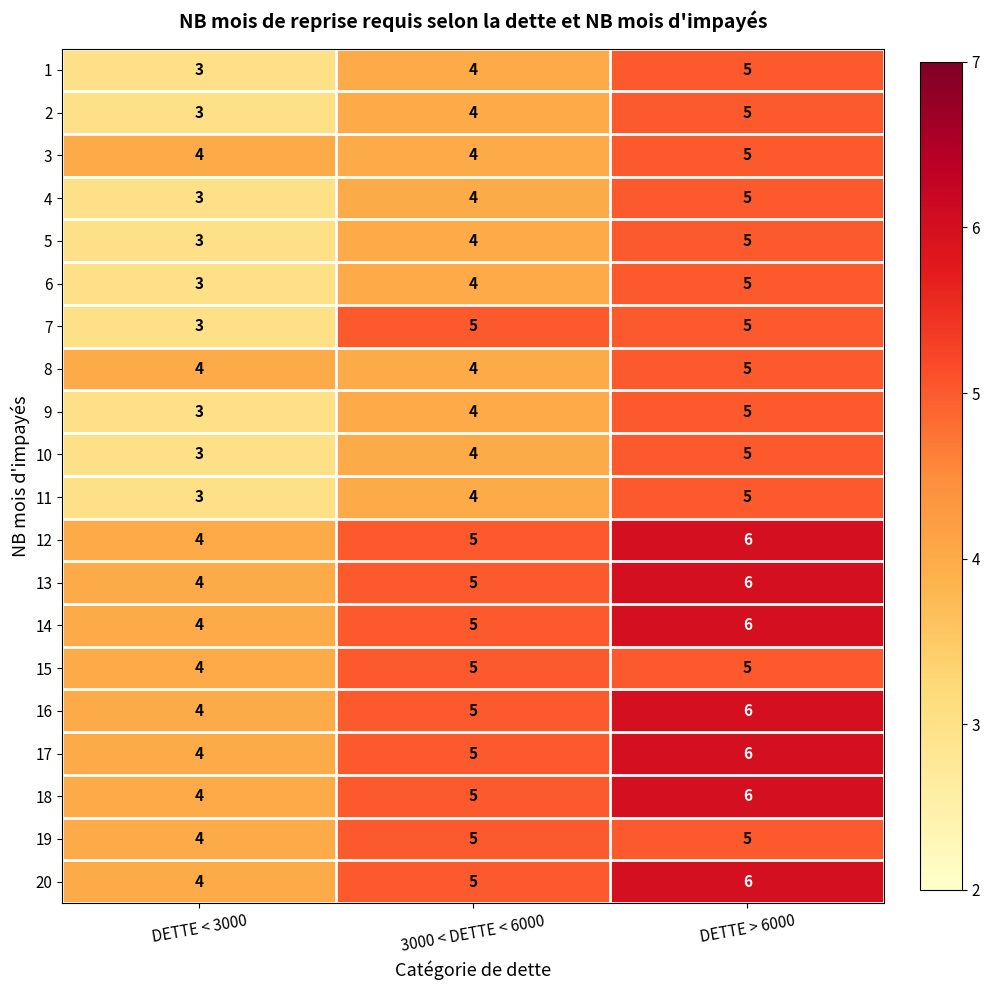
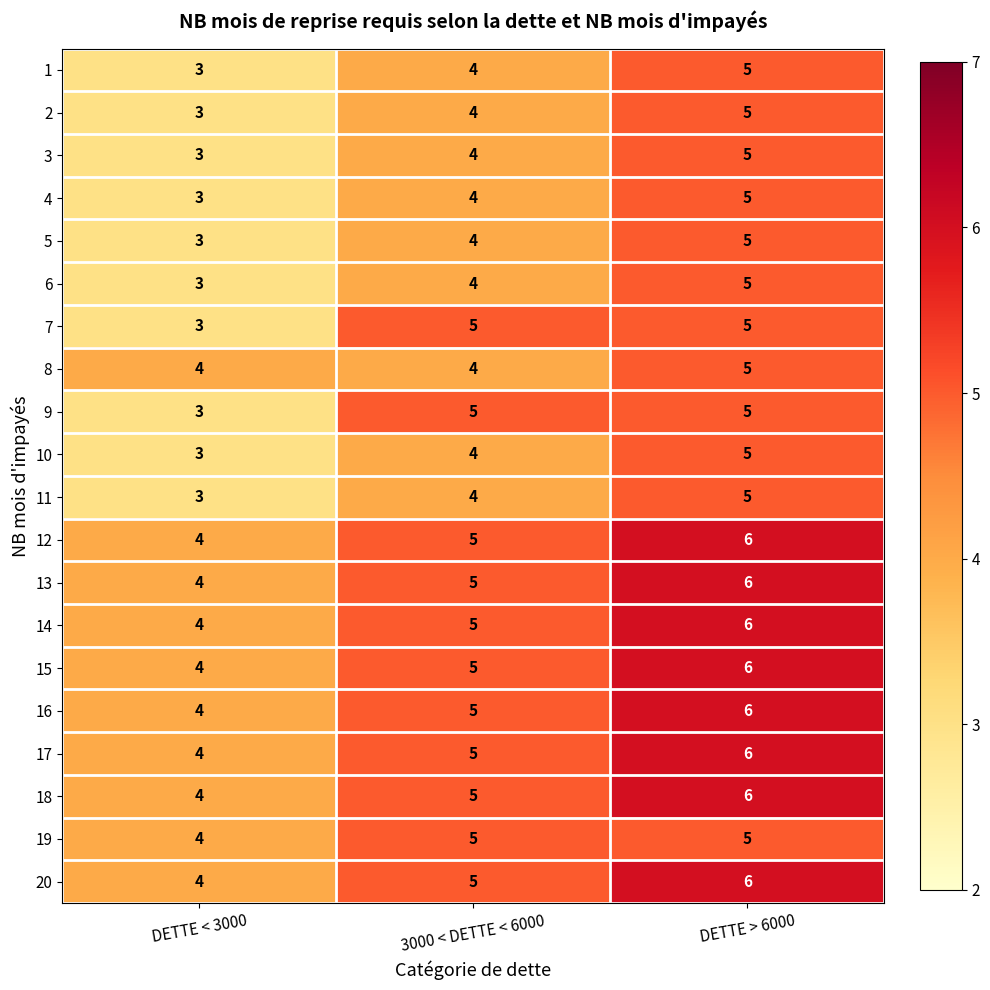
3, DETTE < 3000: 4 -> 3
9, 3000 < DETTE < 6000: 4 -> 5
15, DETTE > 6000: 5 -> 6
